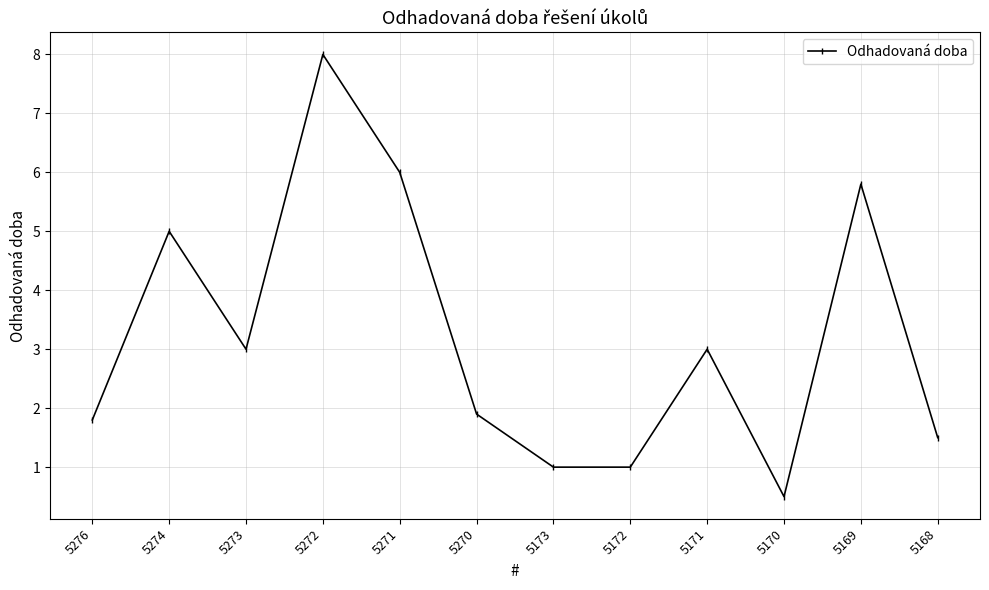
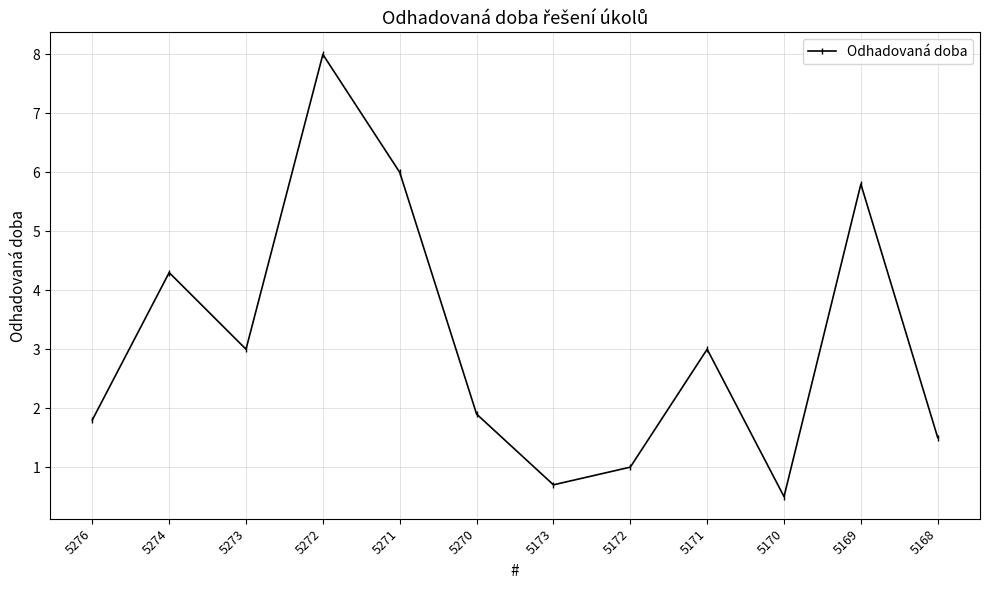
5274: 5.0 -> 4.3
5173: 1.0 -> 0.7
